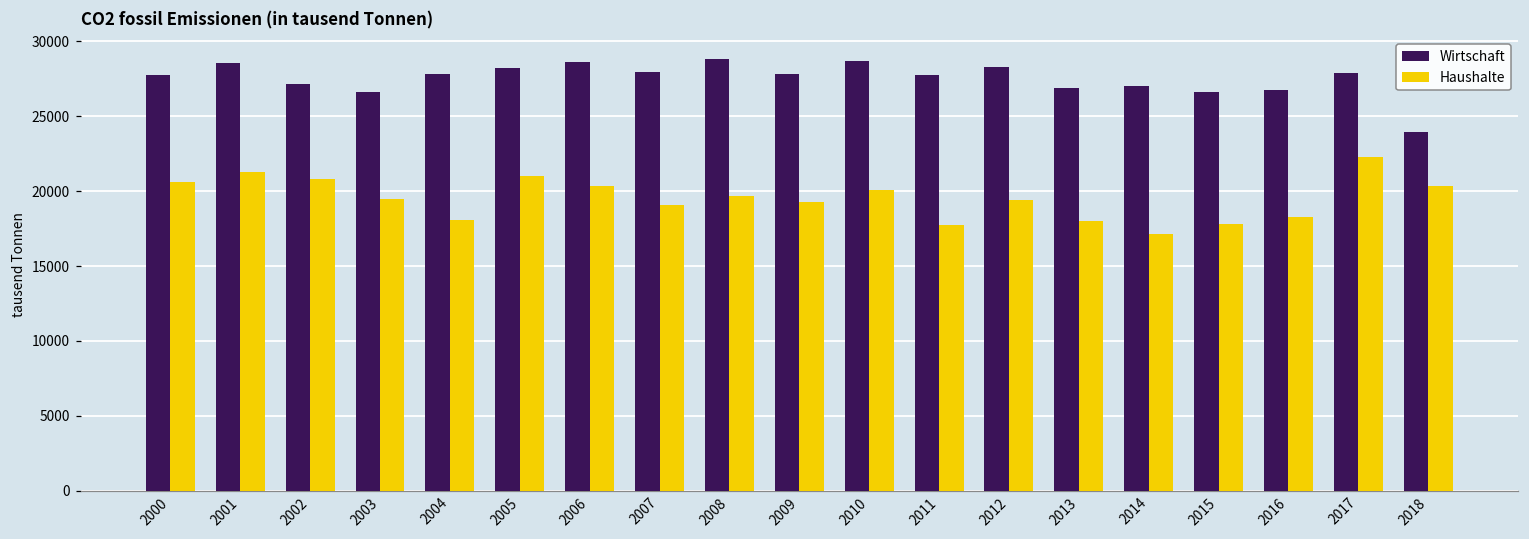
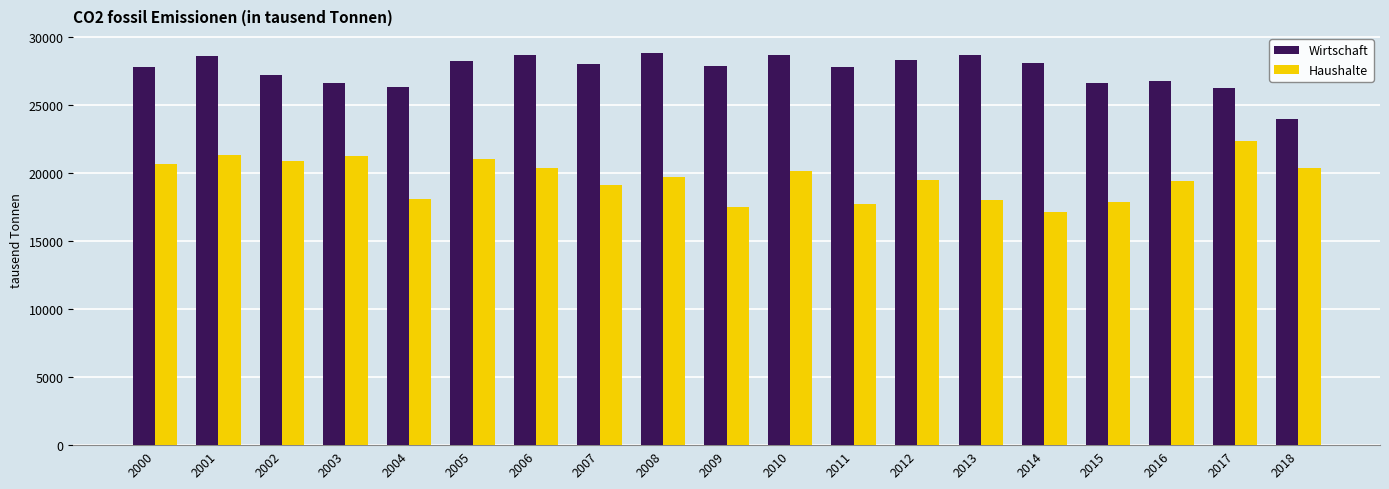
Haushalte, 2003: 19500 -> 21200
Wirtschaft, 2004: 27800 -> 26300
Haushalte, 2009: 19300 -> 17500
Wirtschaft, 2013: 26900 -> 28600
Wirtschaft, 2014: 27000 -> 28100
Haushalte, 2016: 18300 -> 19400
Wirtschaft, 2017: 27900 -> 26300
